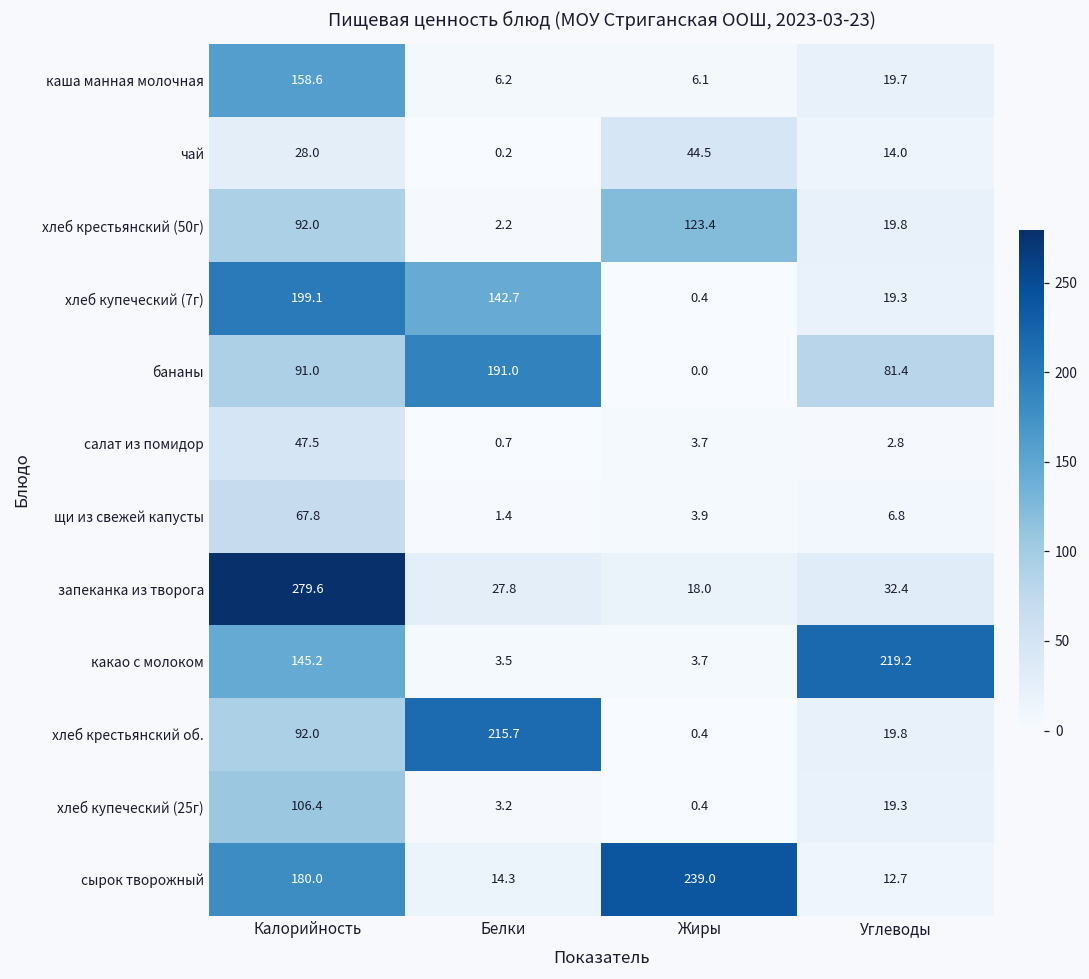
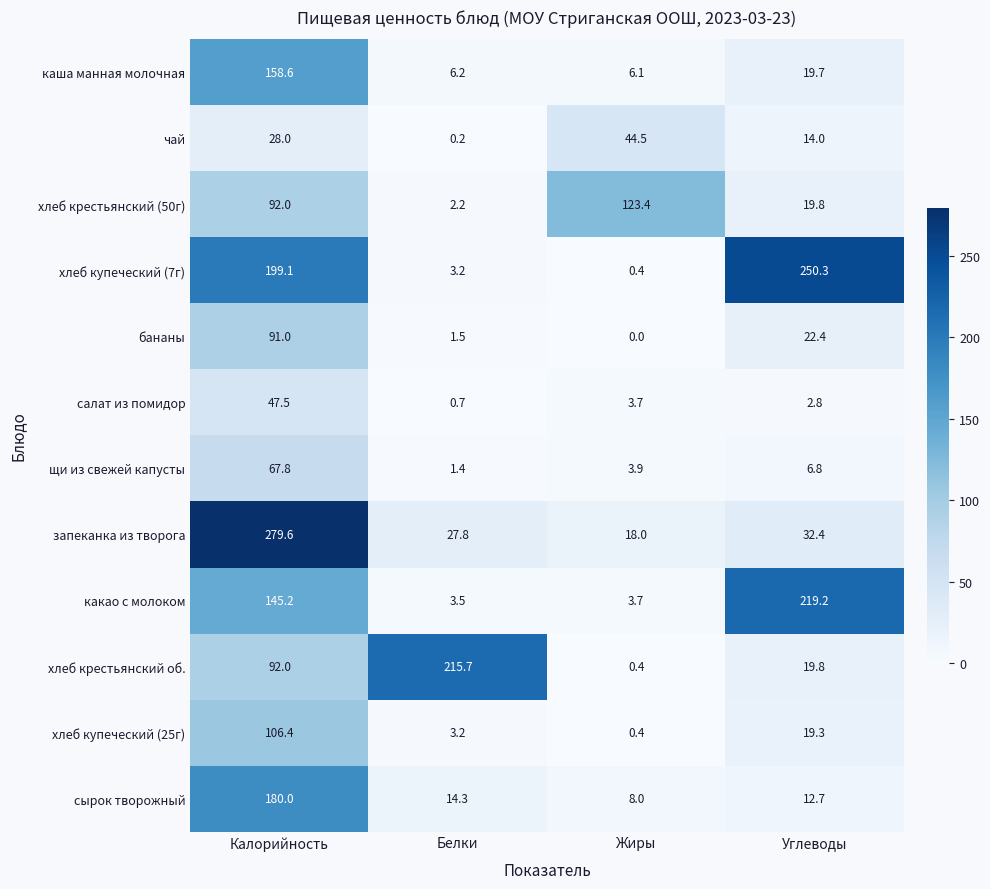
хлеб купеческий (7г), Белки: 142.7 -> 3.2
хлеб купеческий (7г), Углеводы: 19.3 -> 250.3
бананы, Белки: 191.0 -> 1.5
бананы, Углеводы: 81.4 -> 22.4
сырок творожный, Жиры: 239.0 -> 8.0
